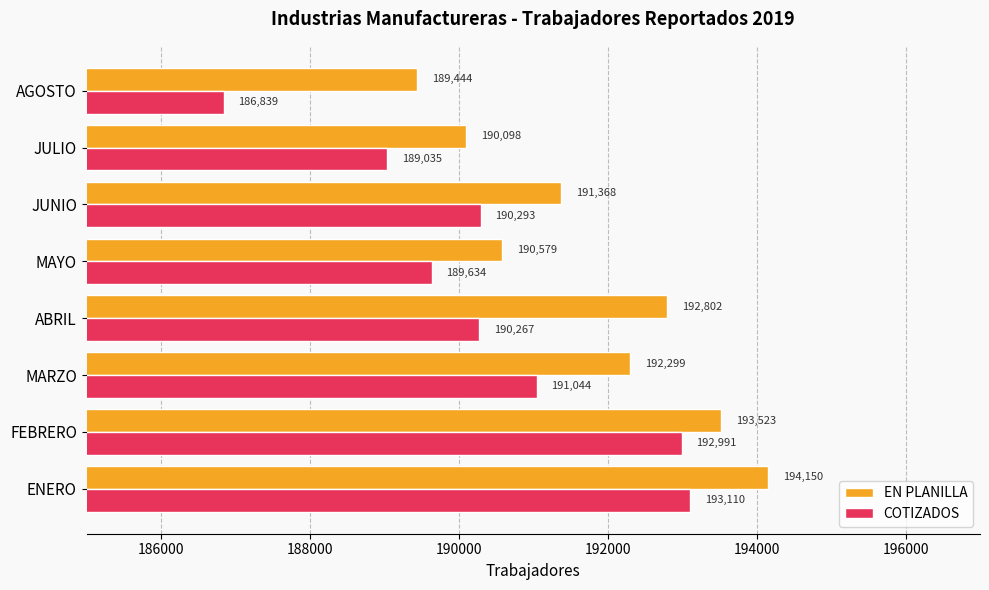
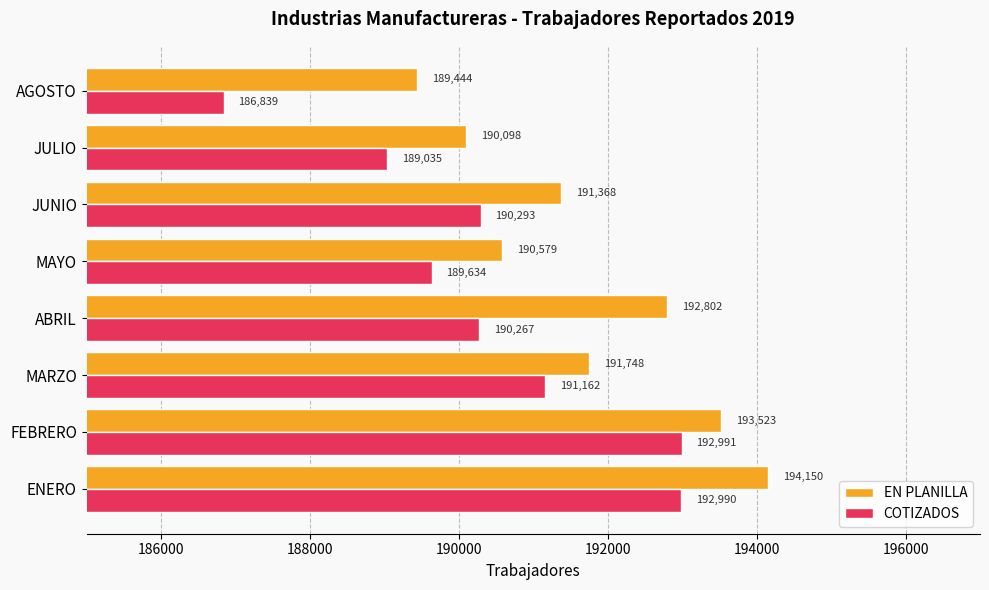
EN PLANILLA, MARZO: 192,299 -> 191,748
COTIZADOS, MARZO: 191,044 -> 191,162
COTIZADOS, ENERO: 193,110 -> 192,990
